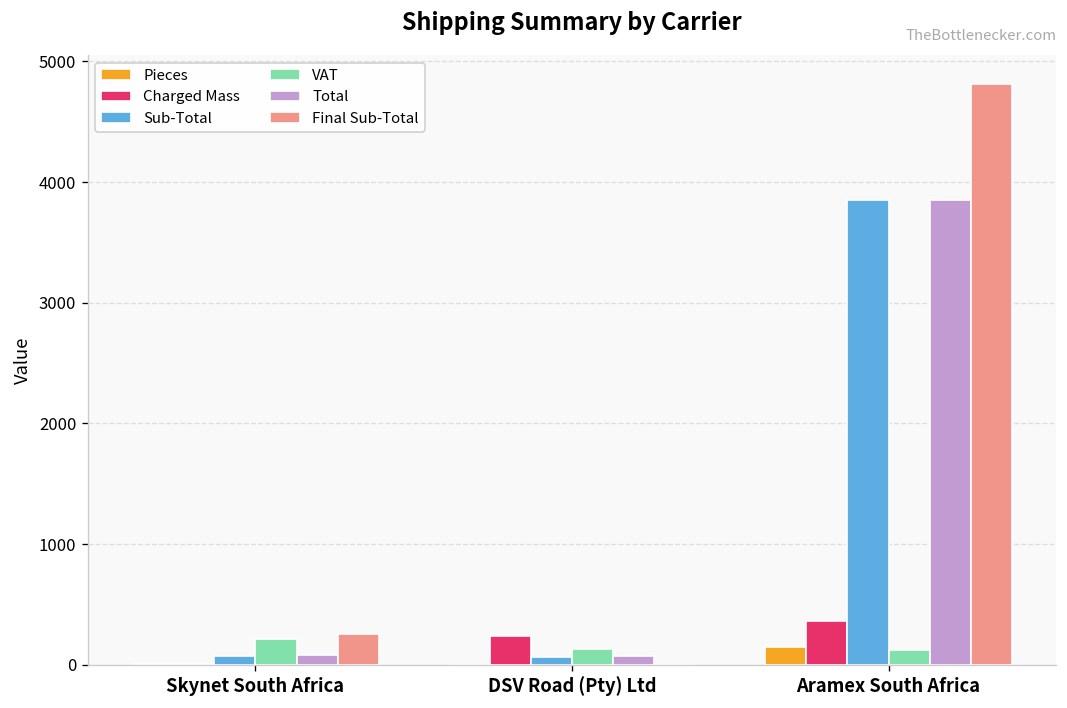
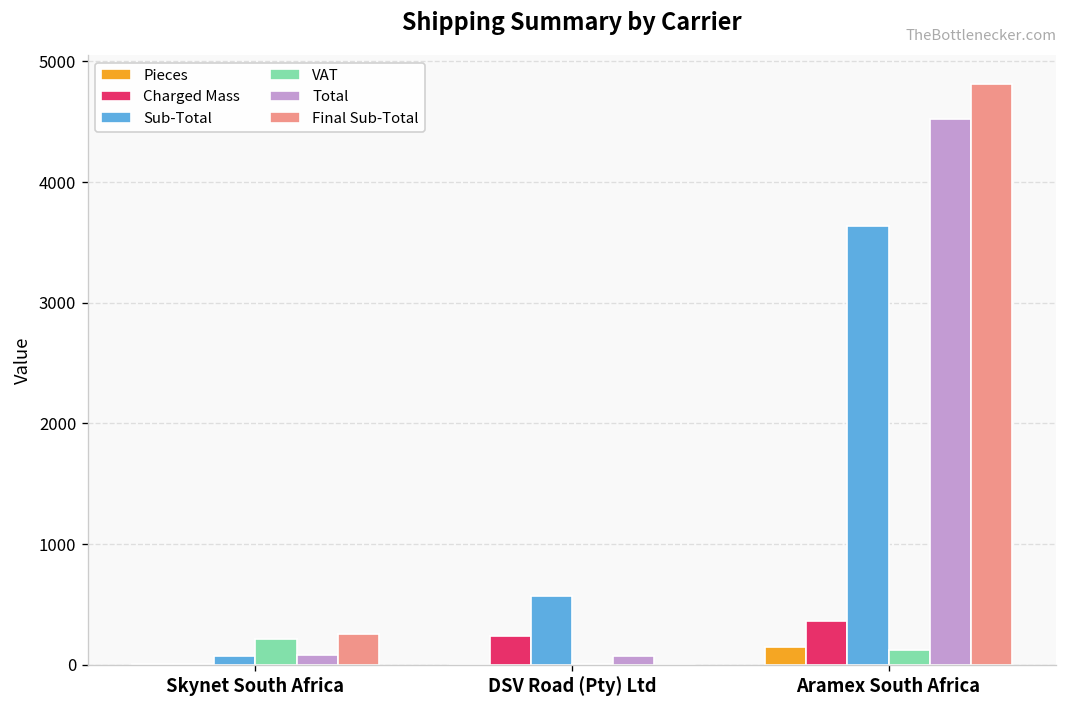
Sub-Total, DSV Road (Pty) Ltd: 60 -> 570
VAT, DSV Road (Pty) Ltd: 130 -> 10
Sub-Total, Aramex South Africa: 3850 -> 3640
Total, Aramex South Africa: 3850 -> 4520
